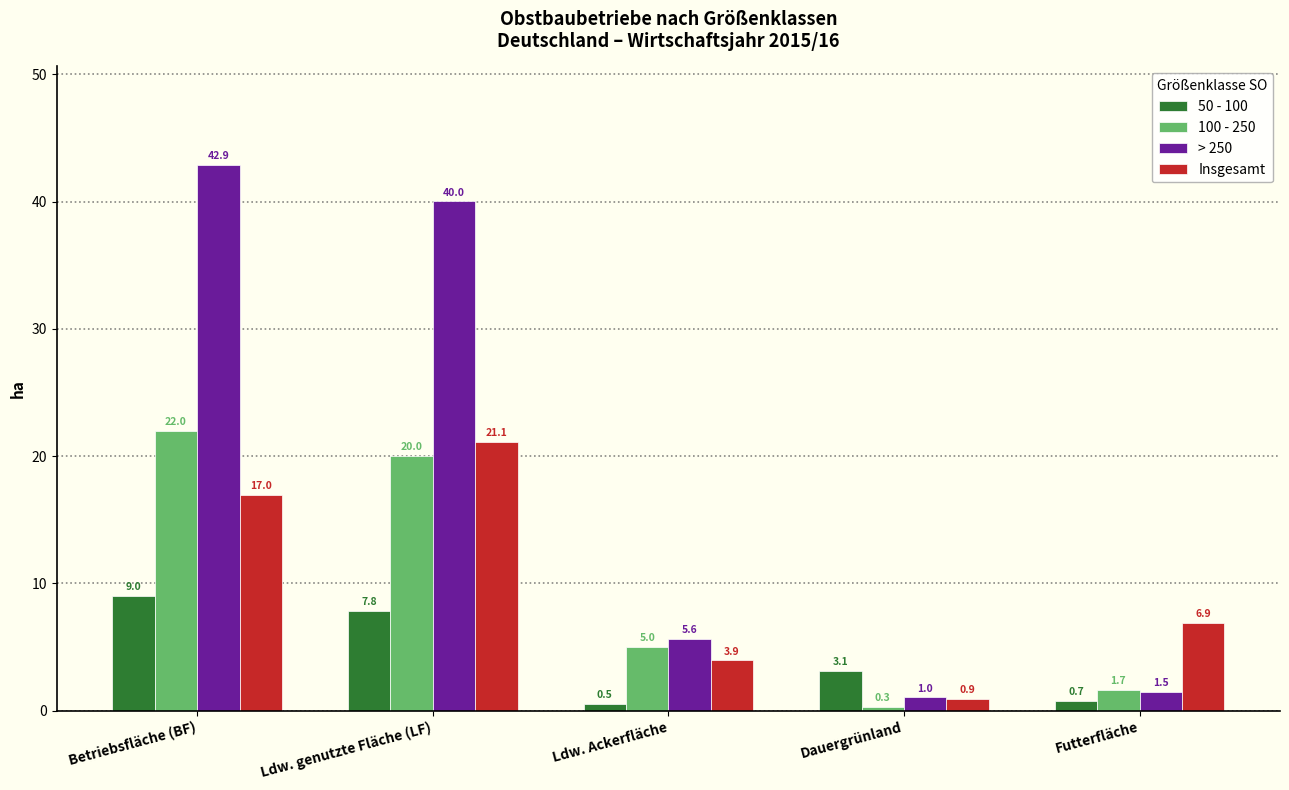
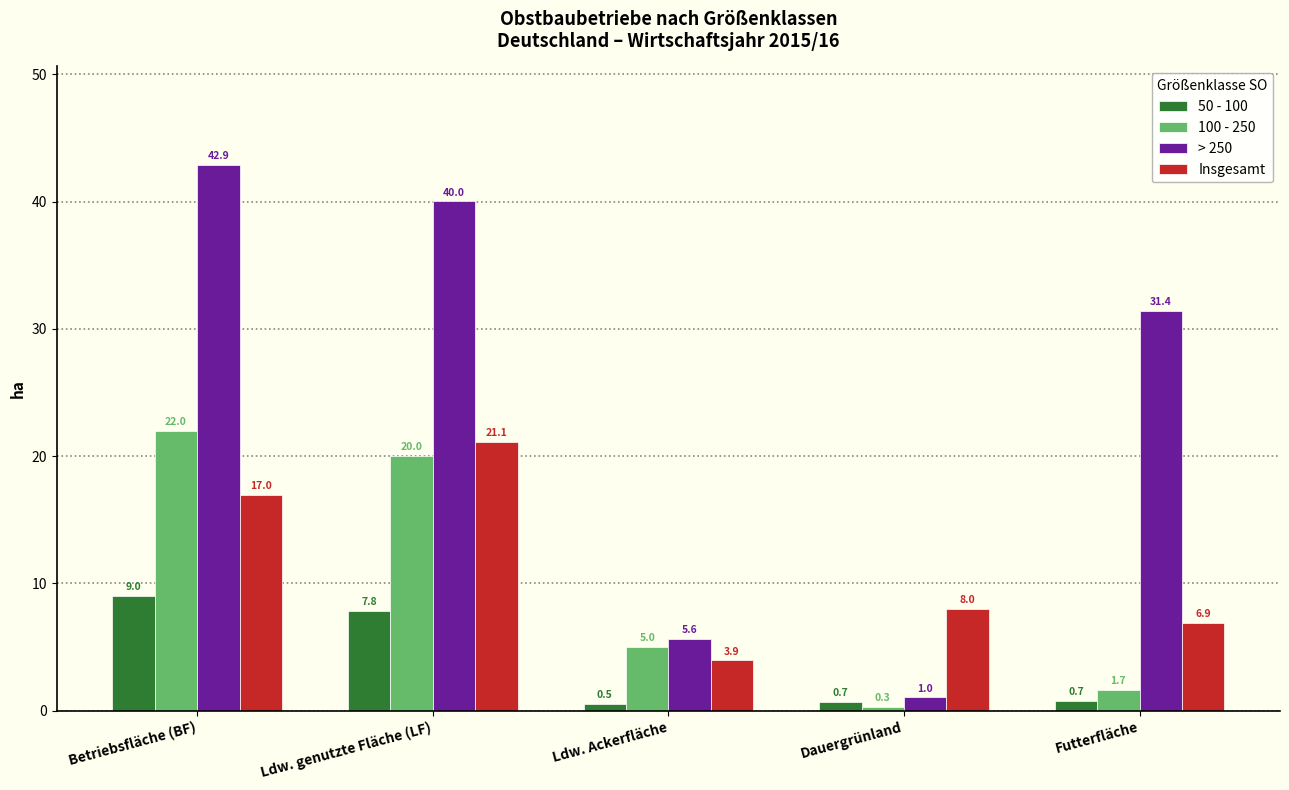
50 - 100, Dauergrünland: 3.1 -> 0.7
Insgesamt, Dauergrünland: 0.9 -> 8.0
> 250, Futterfläche: 1.5 -> 31.4
